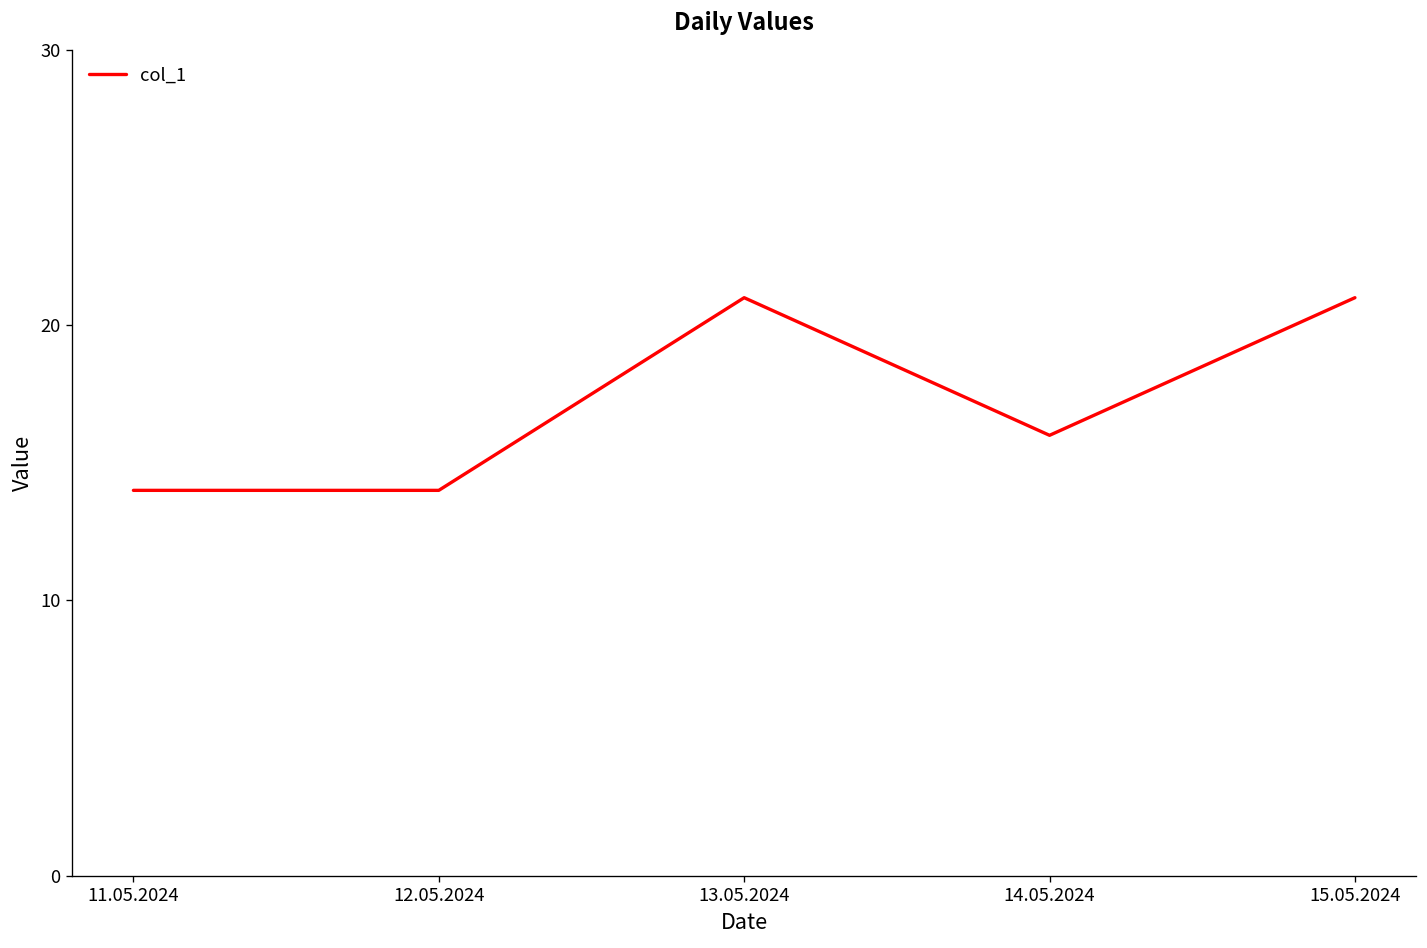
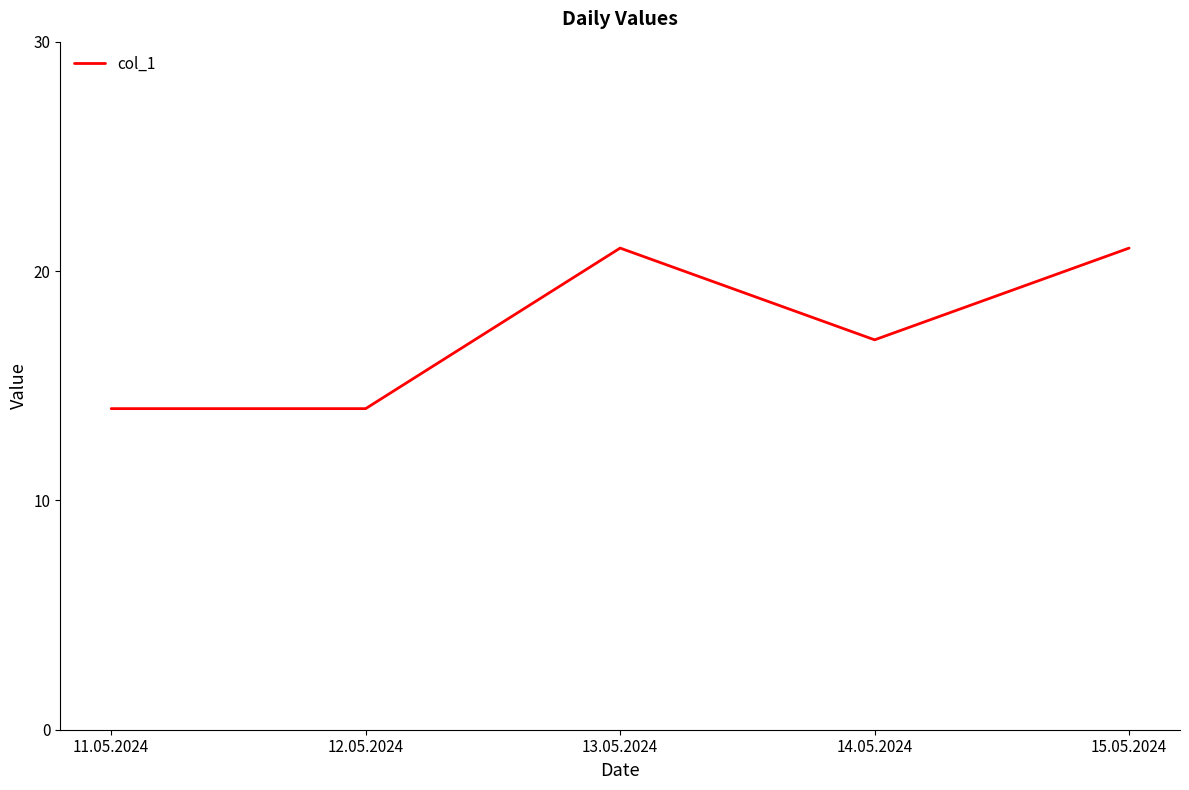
14.05.2024: 16 -> 17
